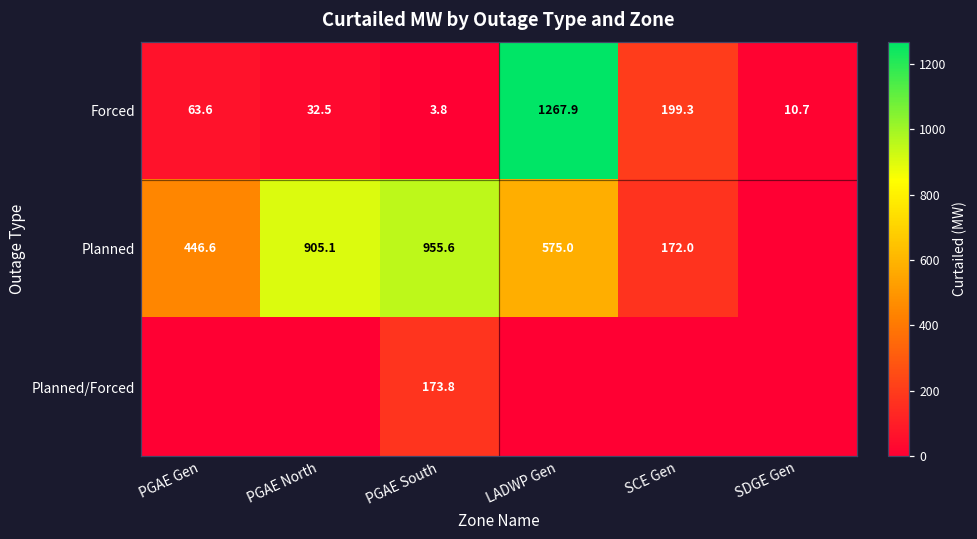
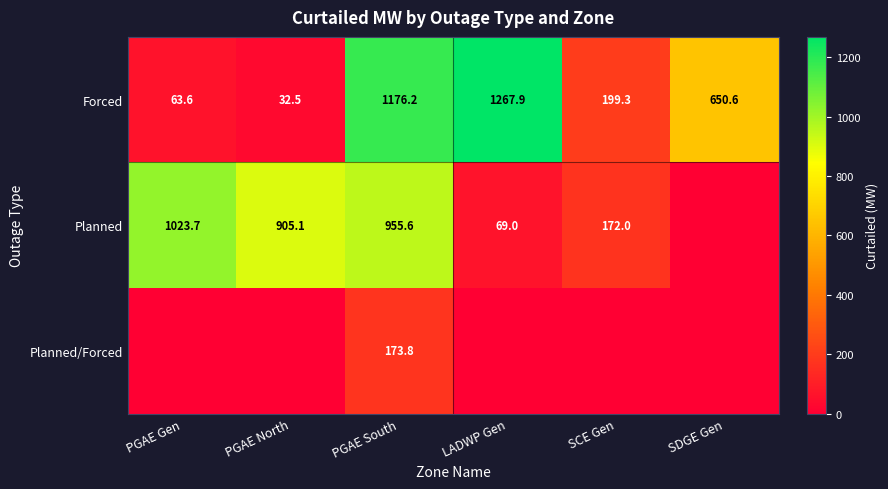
Forced, PGAE South: 3.8 -> 1176.2
Forced, SDGE Gen: 10.7 -> 650.6
Planned, PGAE Gen: 446.6 -> 1023.7
Planned, LADWP Gen: 575.0 -> 69.0
